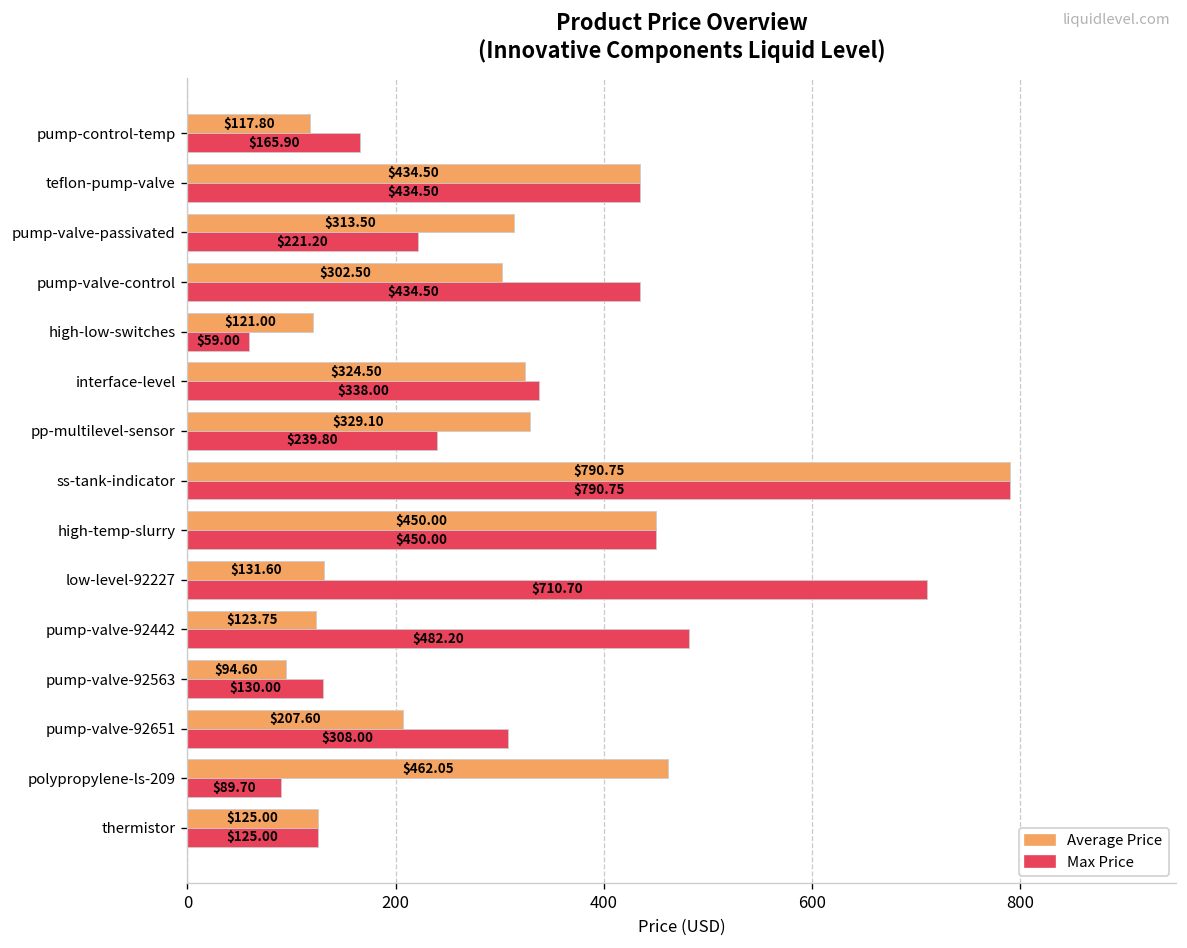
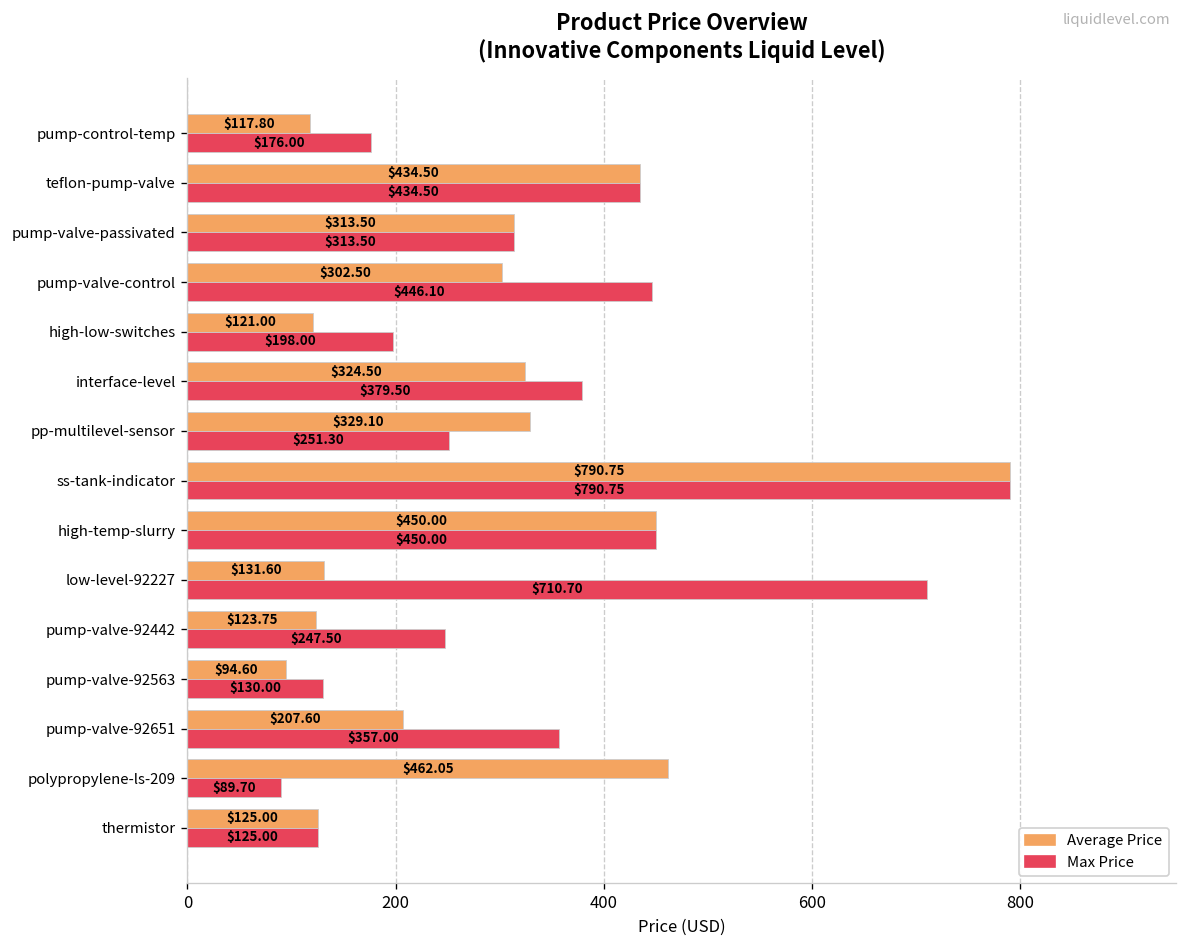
Max Price, pump-control-temp: $165.90 -> $176.00
Max Price, pump-valve-passivated: $221.20 -> $313.50
Max Price, pump-valve-control: $434.50 -> $446.10
Max Price, high-low-switches: $59.00 -> $198.00
Max Price, interface-level: $338.00 -> $379.50
Max Price, pp-multilevel-sensor: $239.80 -> $251.30
Max Price, pump-valve-92442: $482.20 -> $247.50
Max Price, pump-valve-92651: $308.00 -> $357.00
